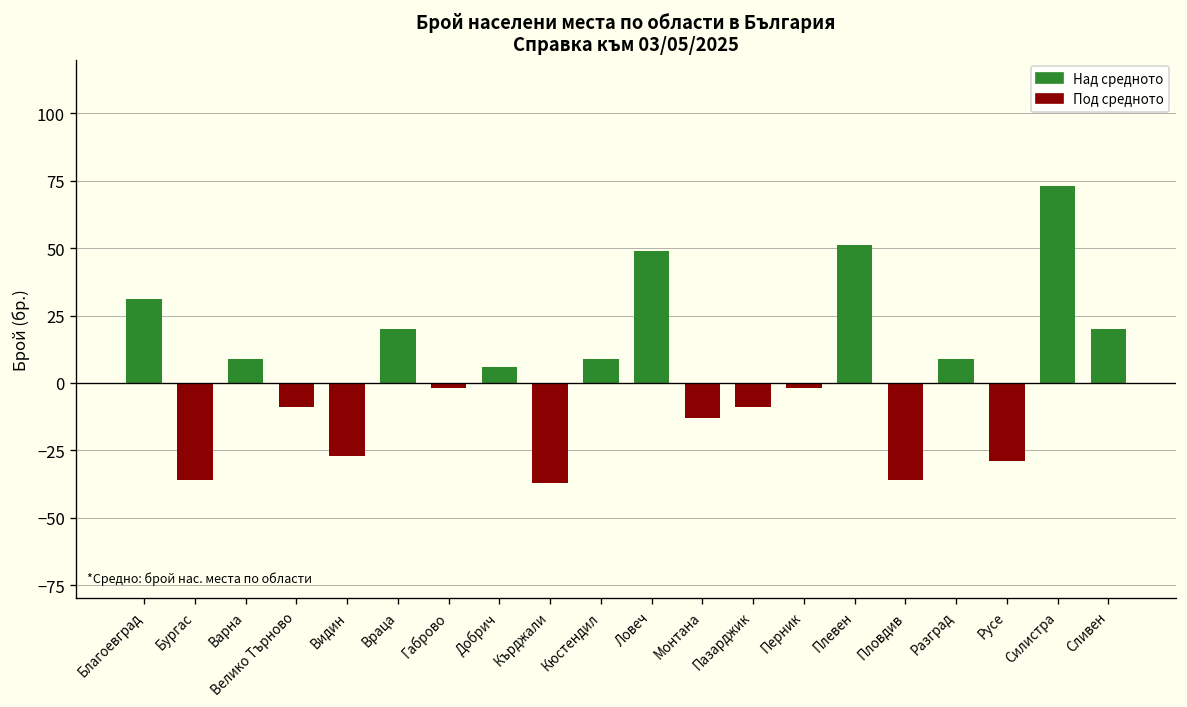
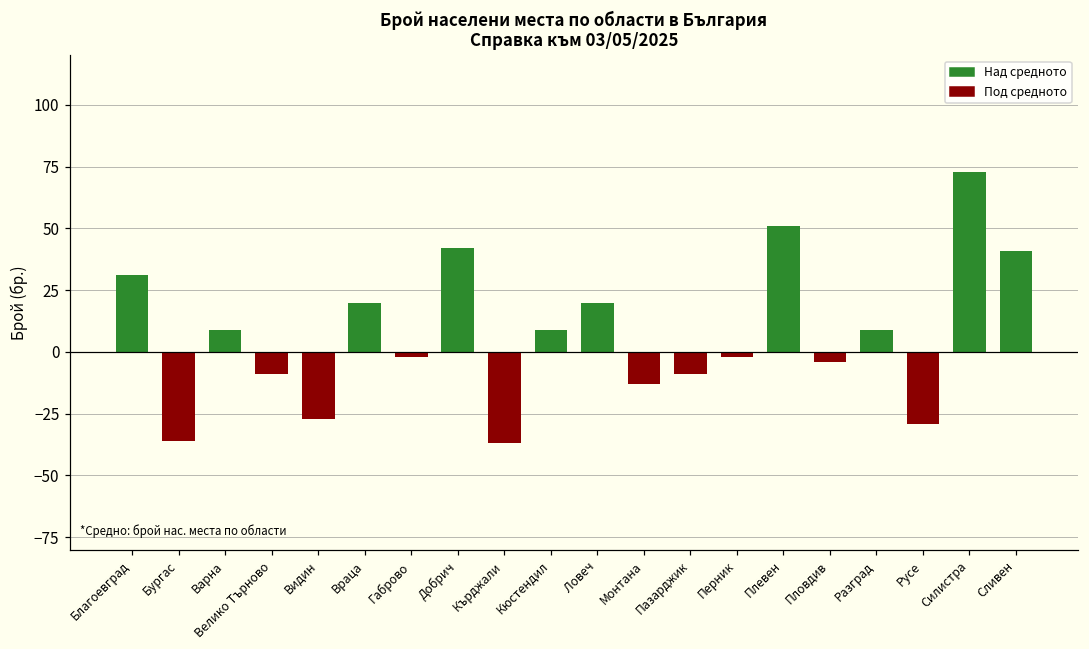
Добрич: 6 -> 42
Ловеч: 49 -> 20
Пловдив: -36 -> -4
Сливен: 20 -> 41
